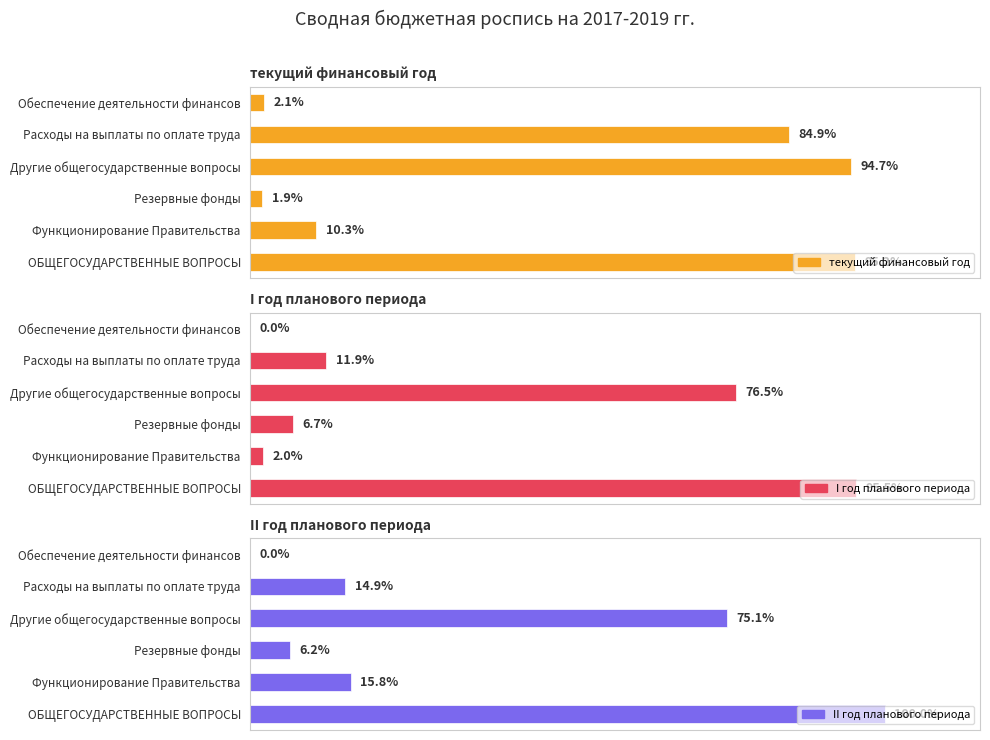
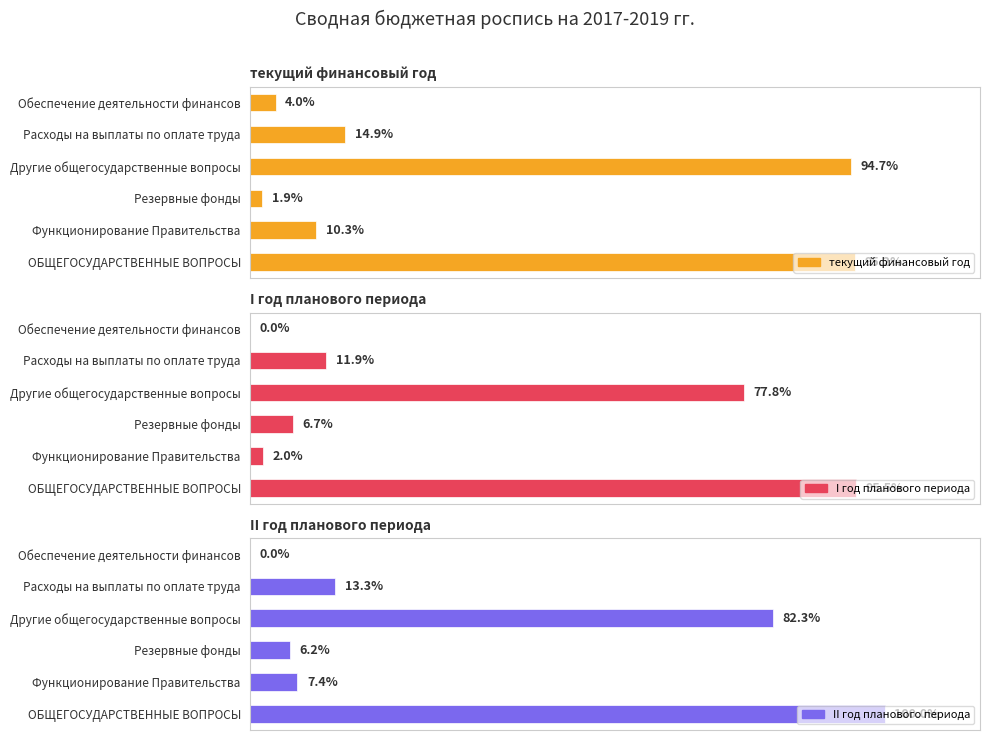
текущий финансовый год, Обеспечение деятельности финансов: 2.1% -> 4.0%
текущий финансовый год, Расходы на выплаты по оплате труда: 84.9% -> 14.9%
I год планового периода, Другие общегосударственные вопросы: 76.5% -> 77.8%
II год планового периода, Расходы на выплаты по оплате труда: 14.9% -> 13.3%
II год планового периода, Другие общегосударственные вопросы: 75.1% -> 82.3%
II год планового периода, Функционирование Правительства: 15.8% -> 7.4%
